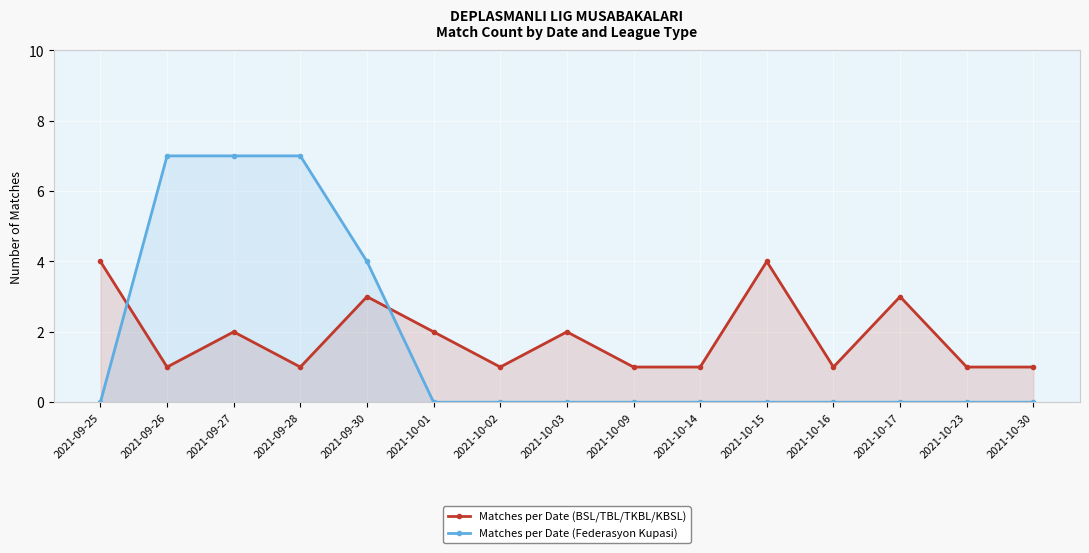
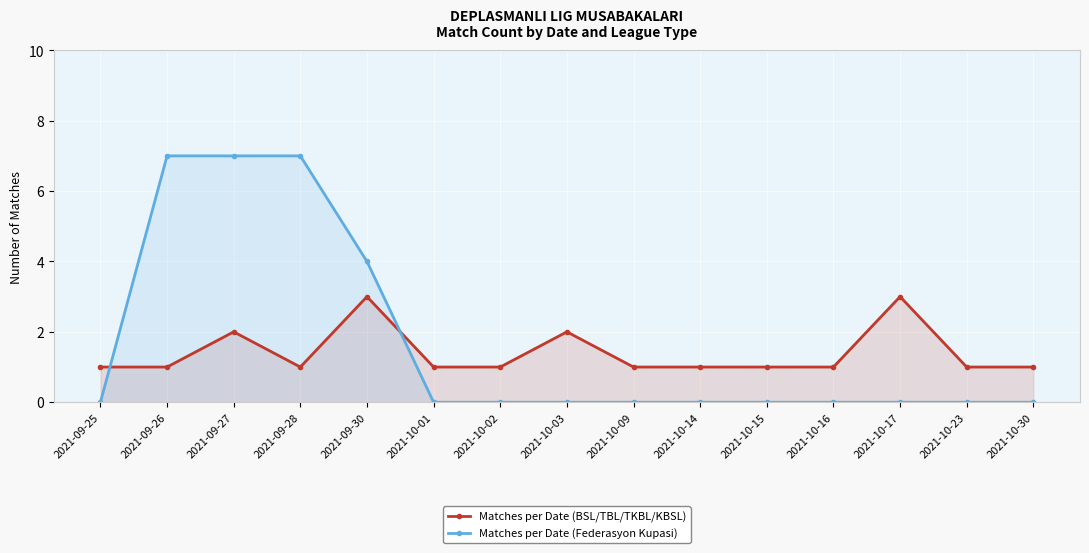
Matches per Date (BSL/TBL/TKBL/KBSL), 2021-09-25: 4 -> 1
Matches per Date (BSL/TBL/TKBL/KBSL), 2021-10-01: 2 -> 1
Matches per Date (BSL/TBL/TKBL/KBSL), 2021-10-15: 4 -> 1
